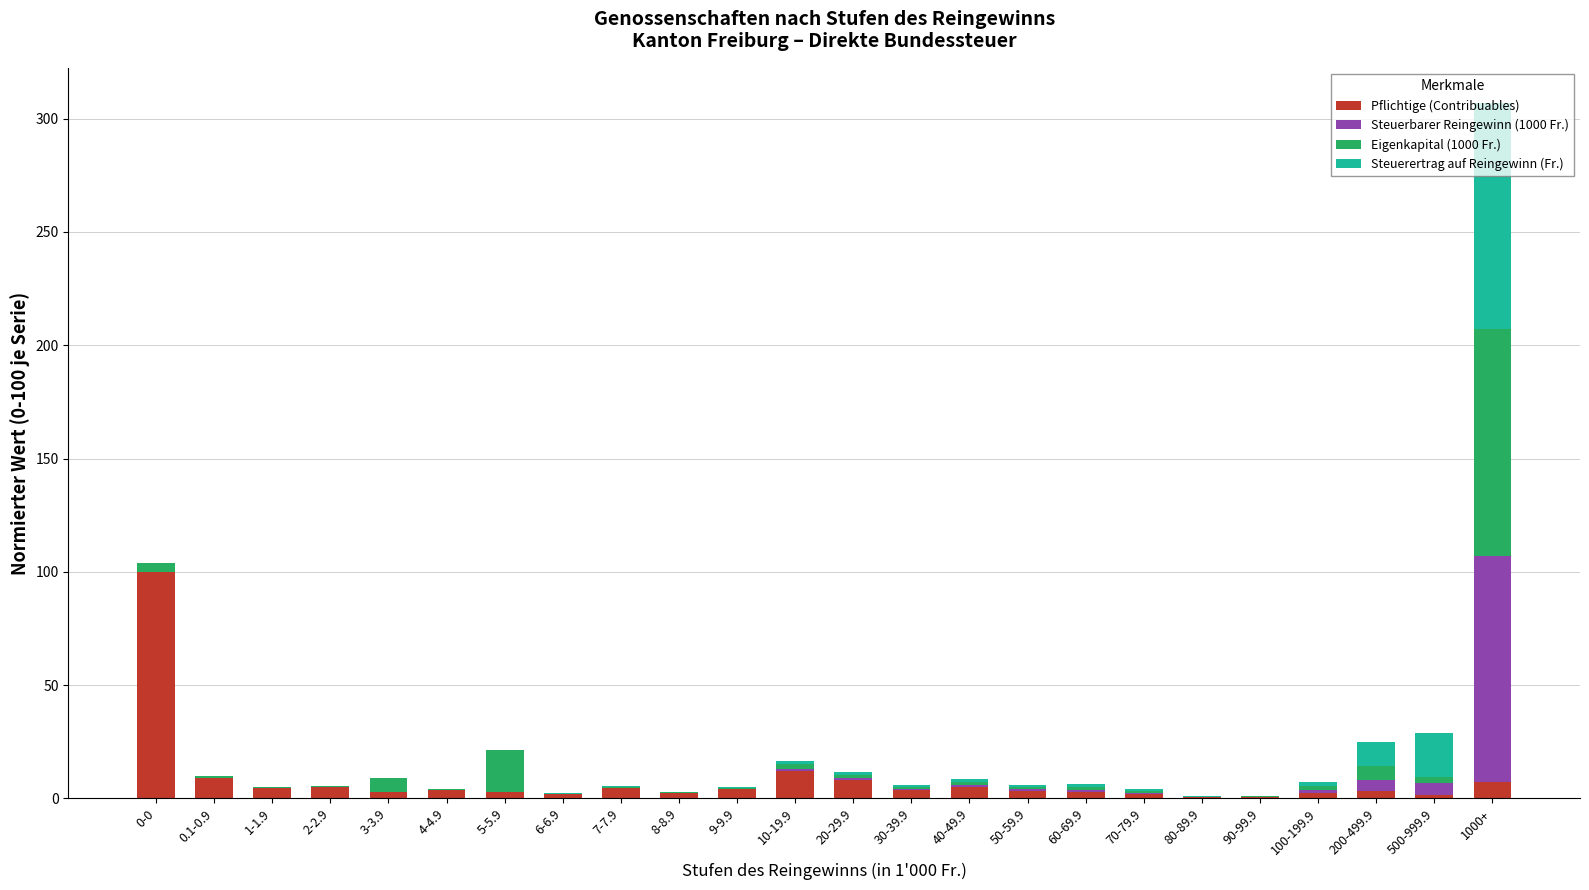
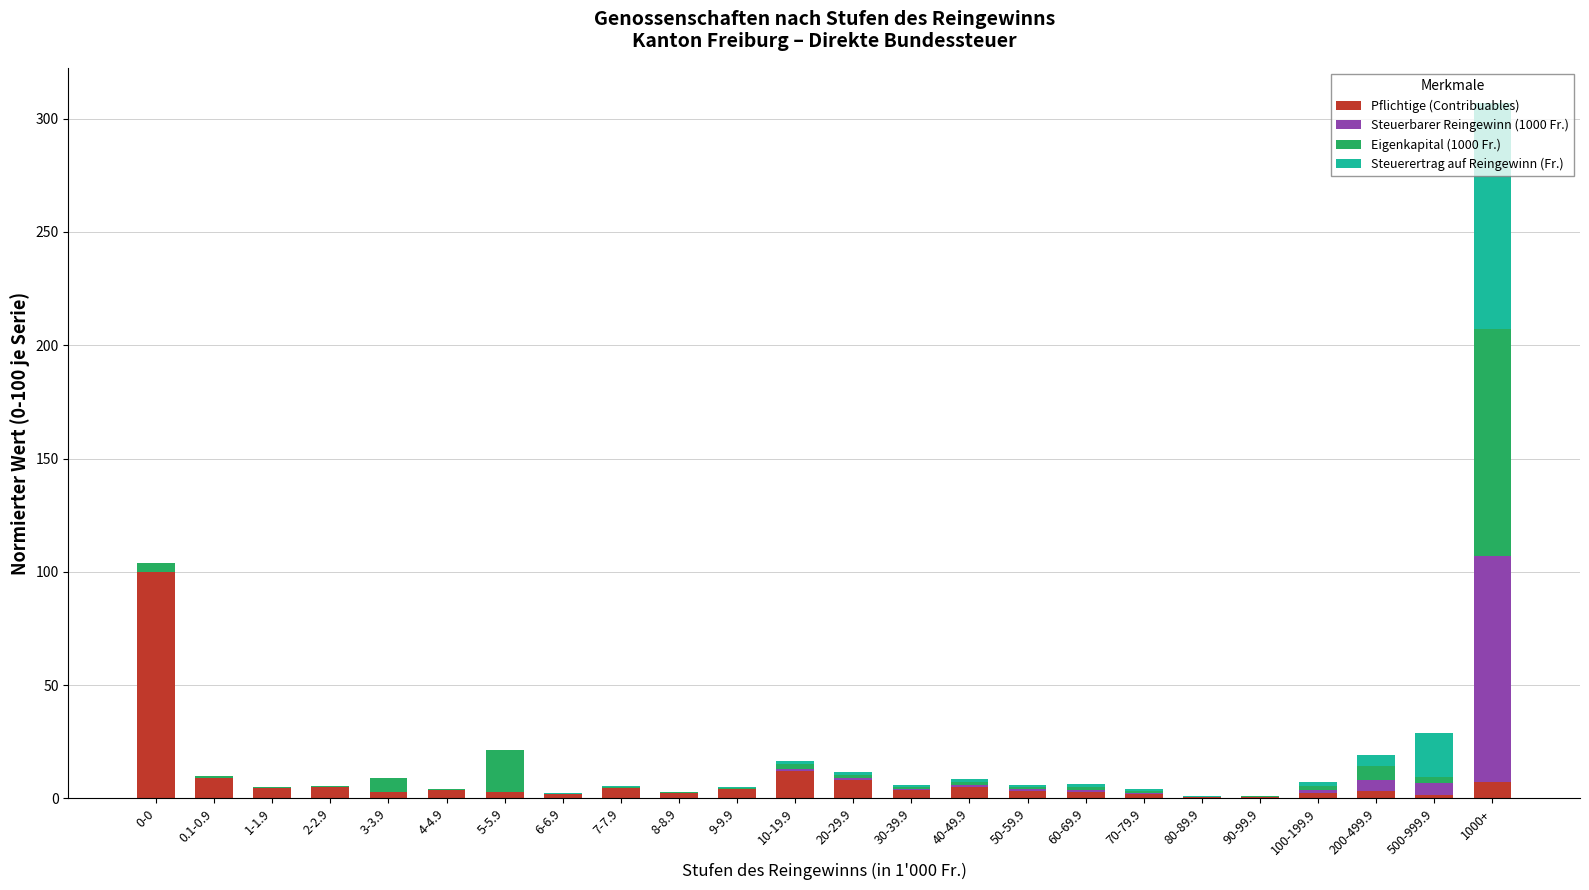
Steuerertrag auf Reingewinn (Fr.), 200-499.9: 11 -> 5
